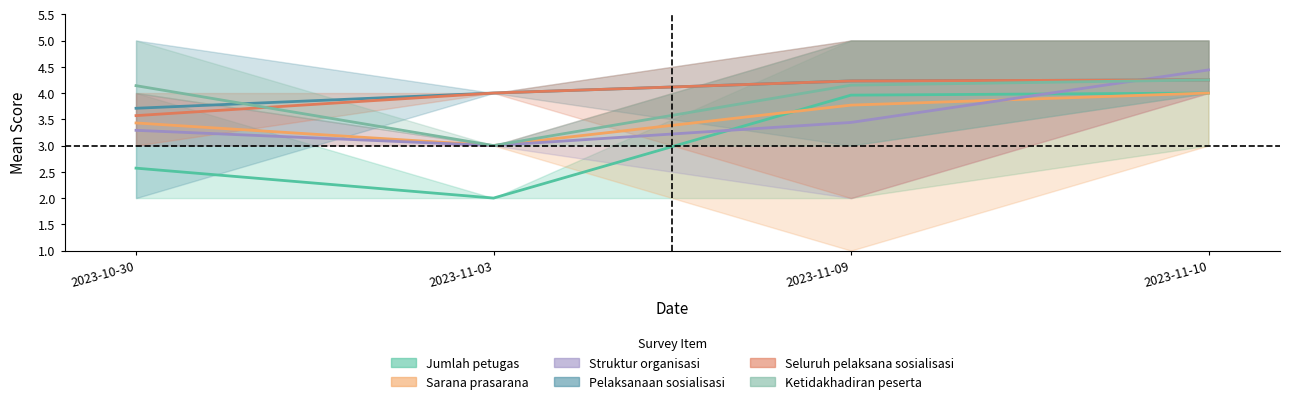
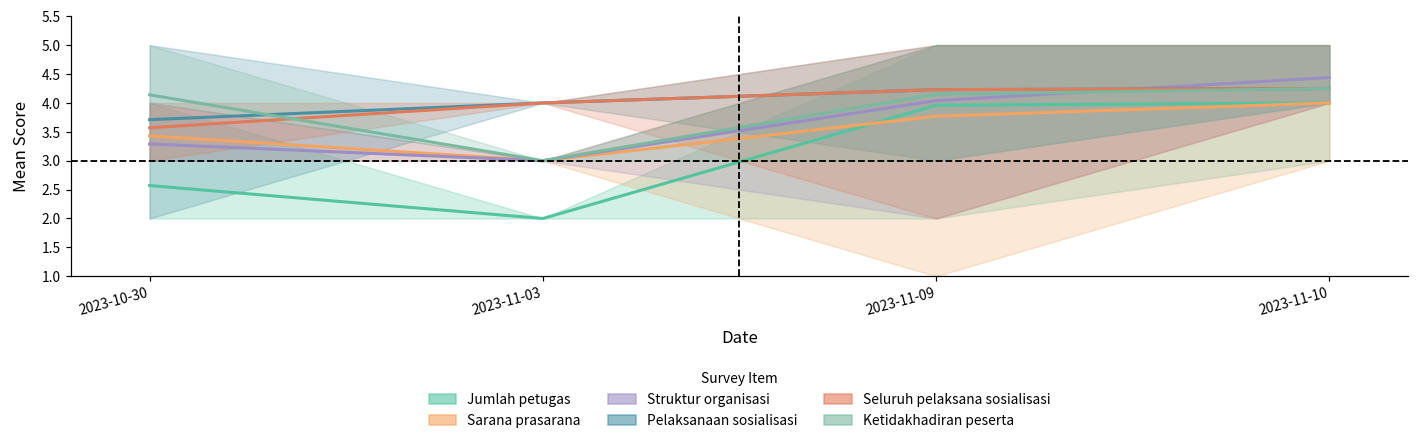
Struktur organisasi, 2023-11-09: 3.4 -> 4.0
